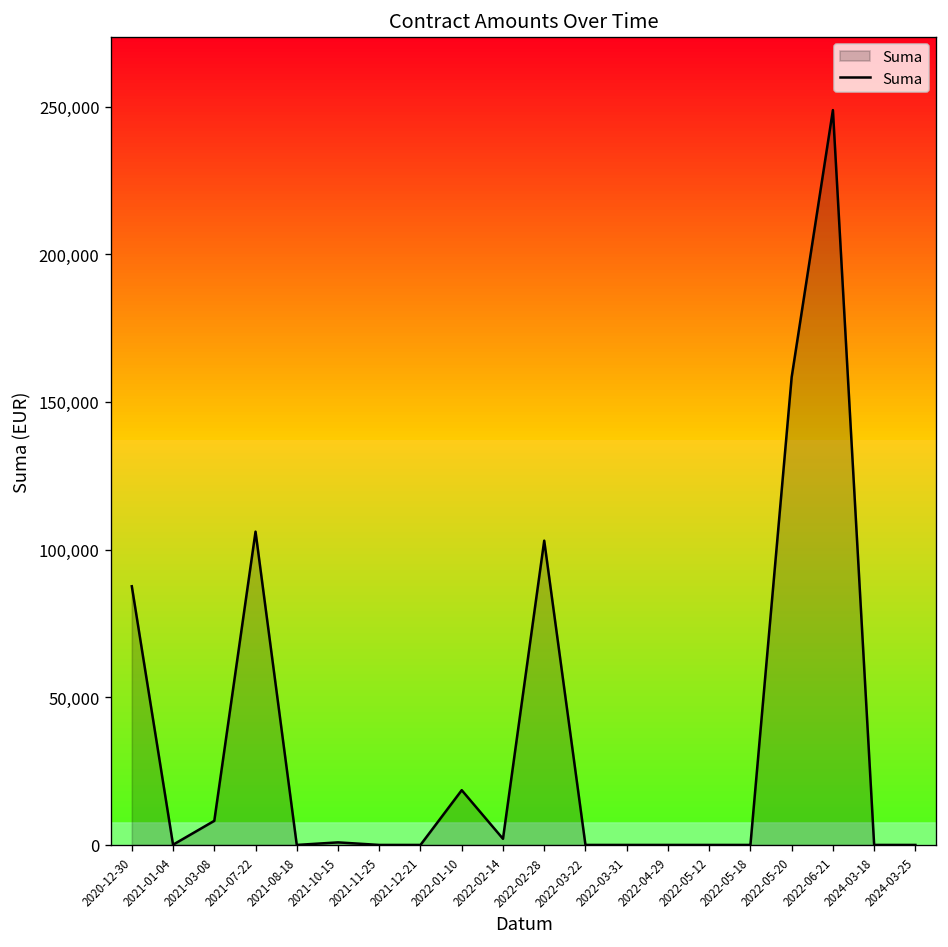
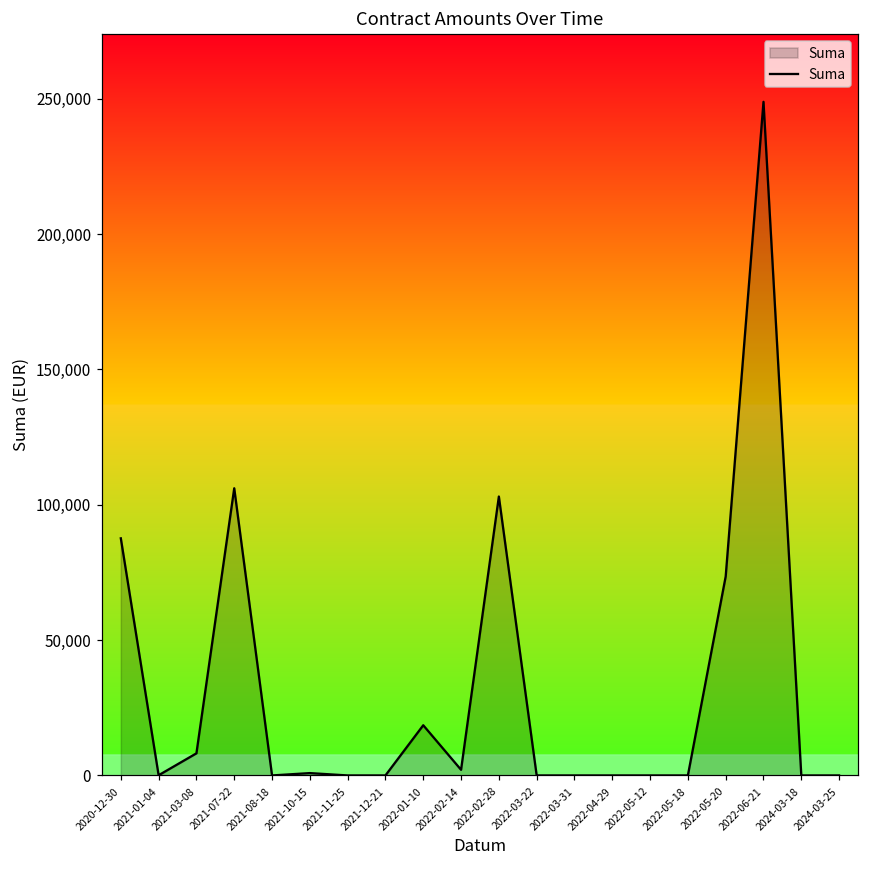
2022-05-20: 158,000 -> 73,000
